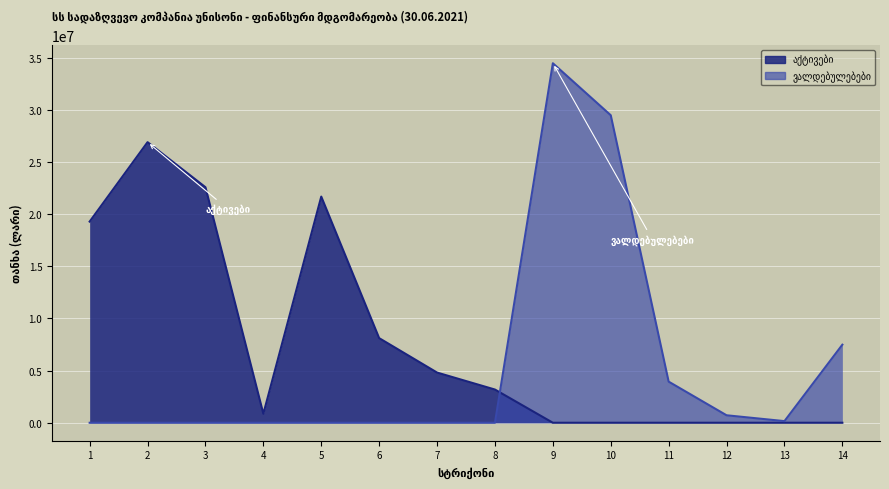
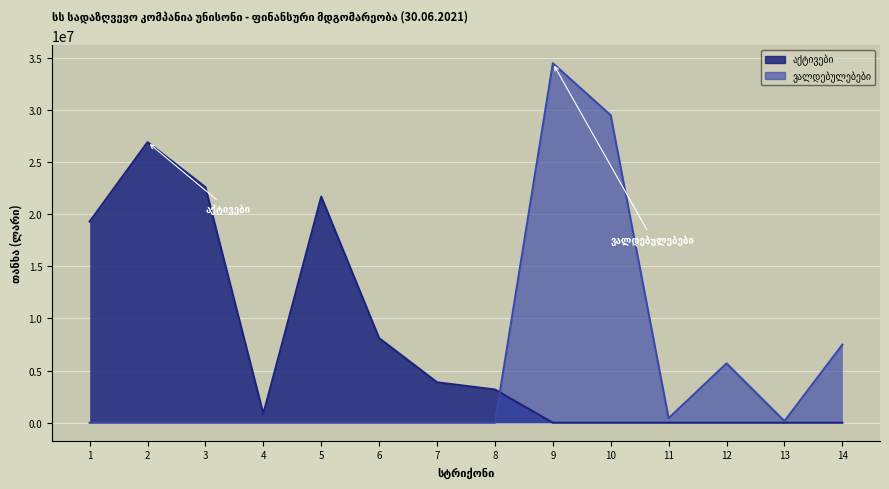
აქტივები, 7: 4800000 -> 3900000
ვალდებულებები, 11: 3900000 -> 400000
ვალდებულებები, 12: 700000 -> 5700000
